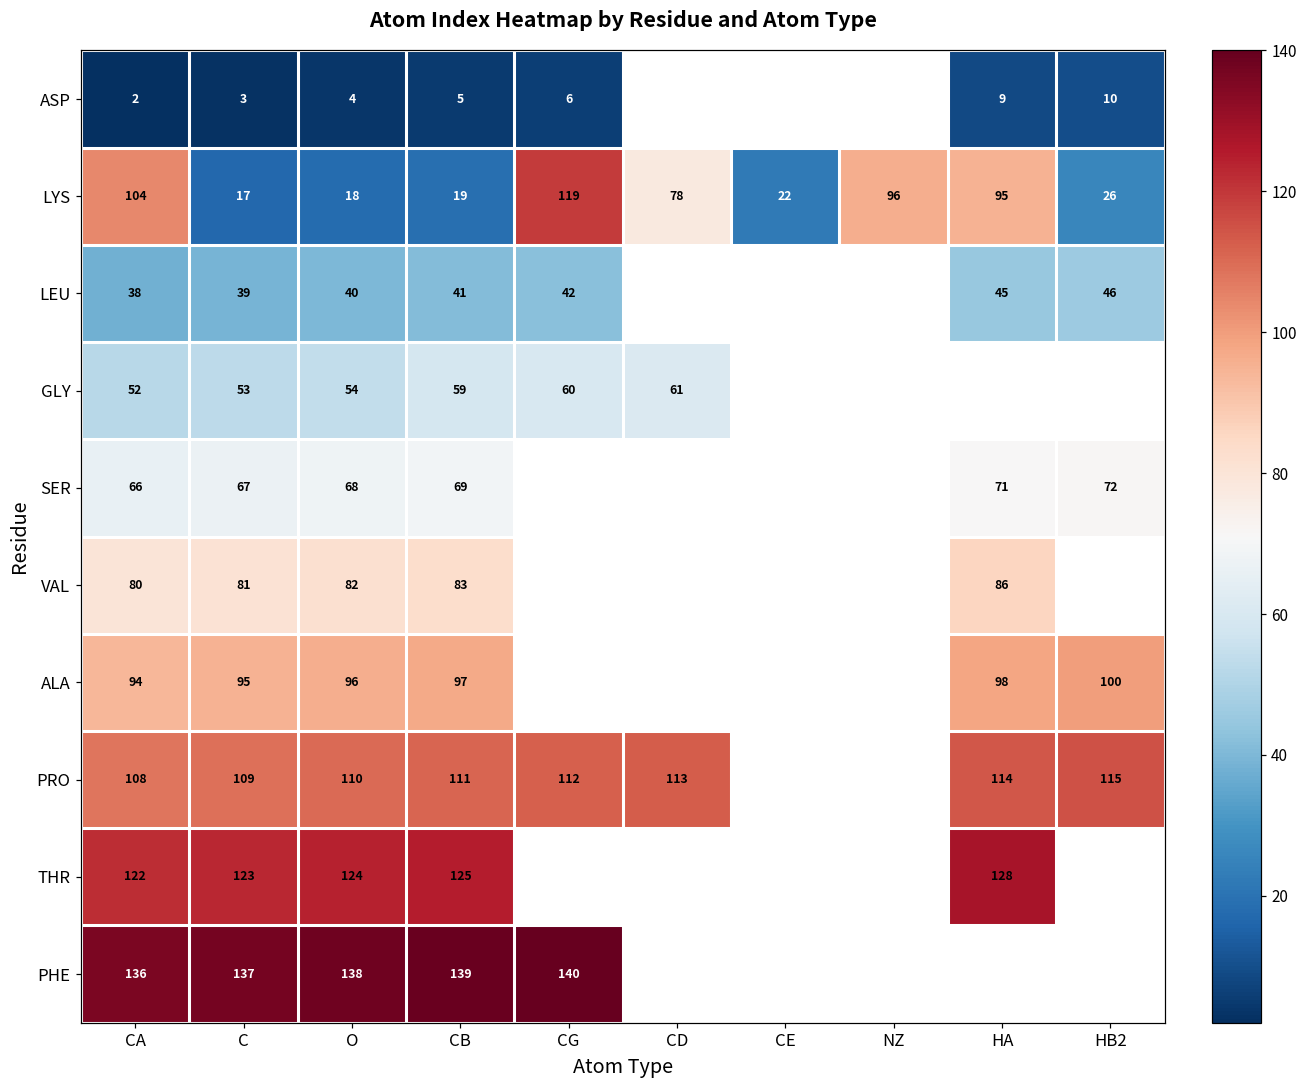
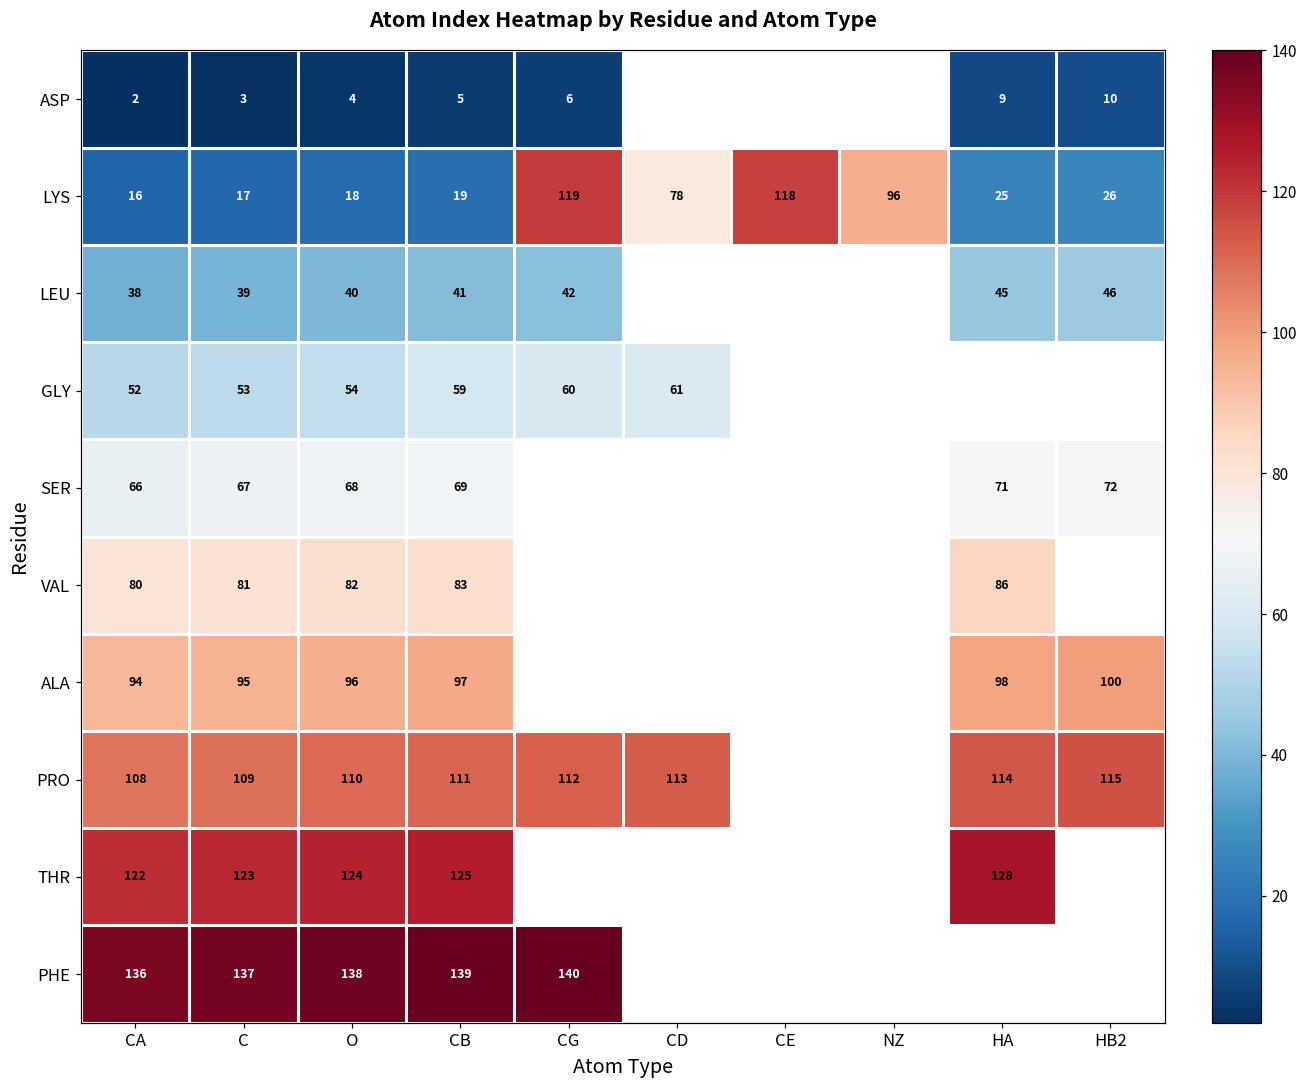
LYS, CA: 104 -> 16
LYS, CE: 22 -> 118
LYS, HA: 95 -> 25
